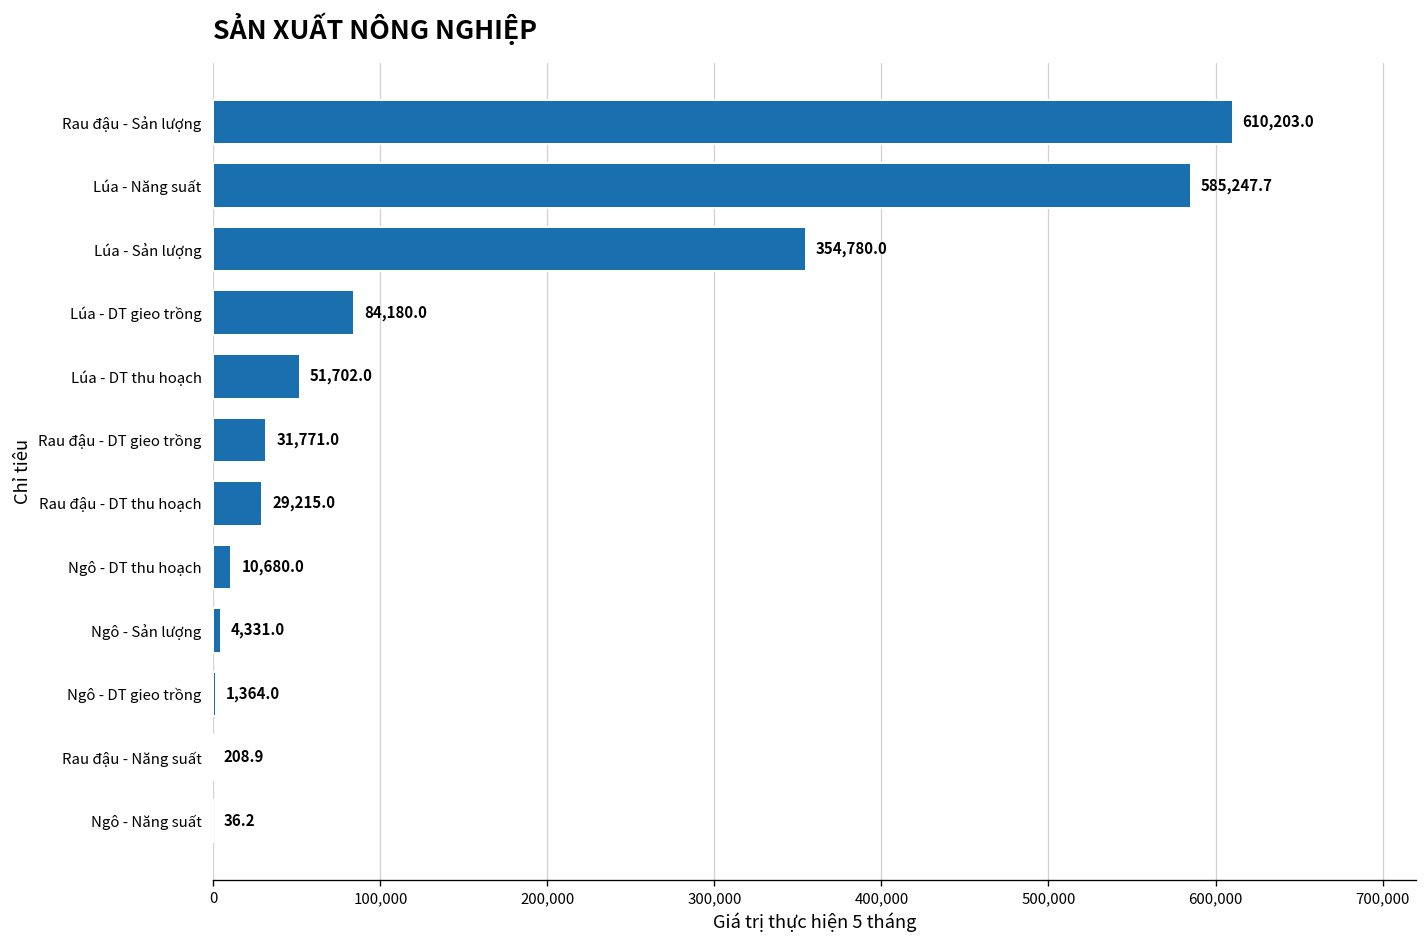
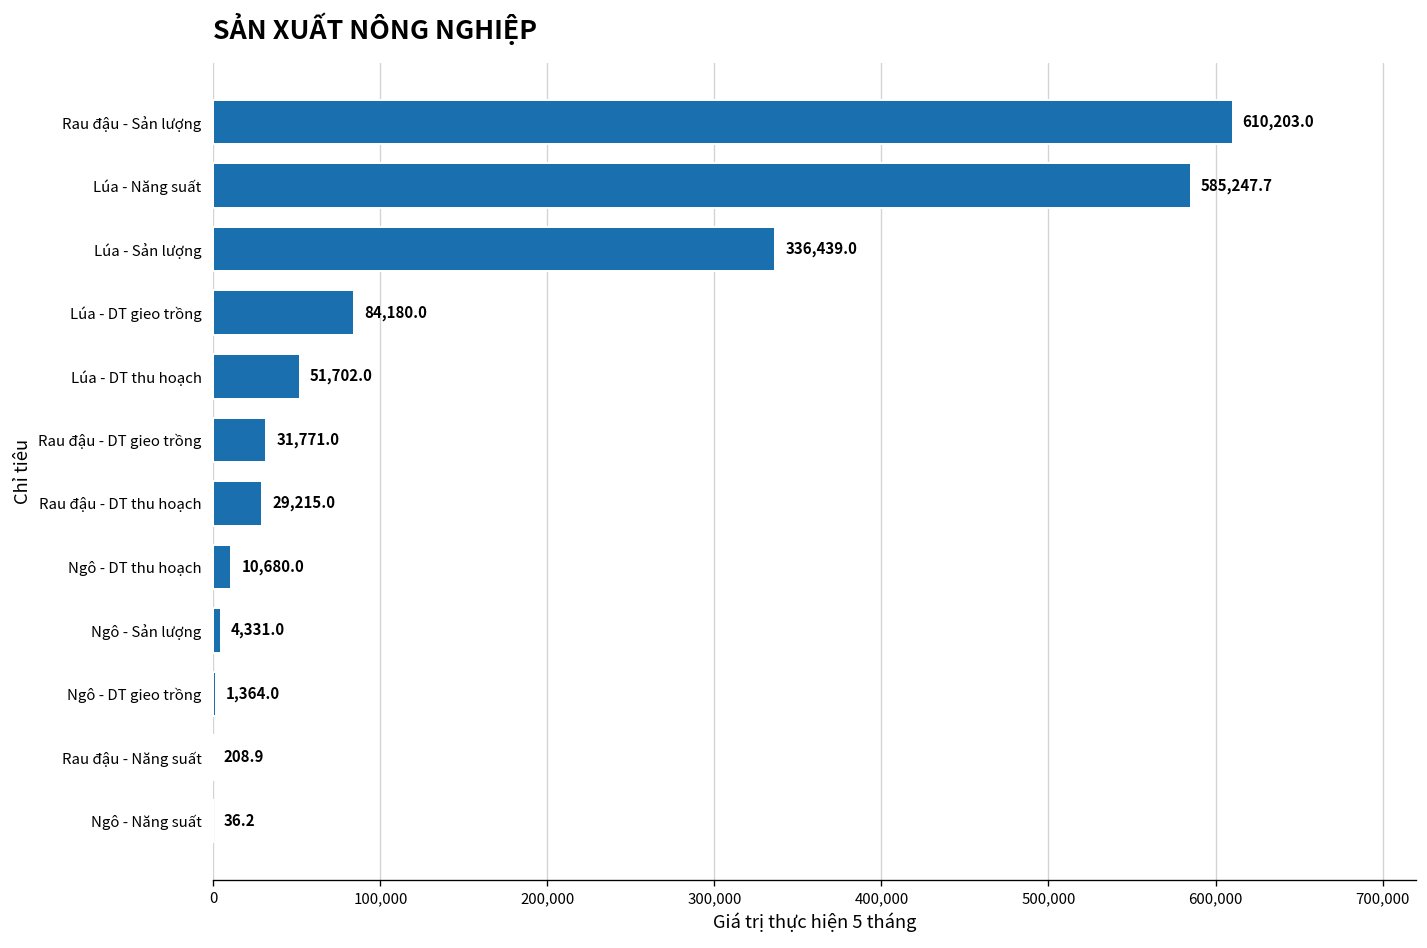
Lúa - Sản lượng: 354,780.0 -> 336,439.0
